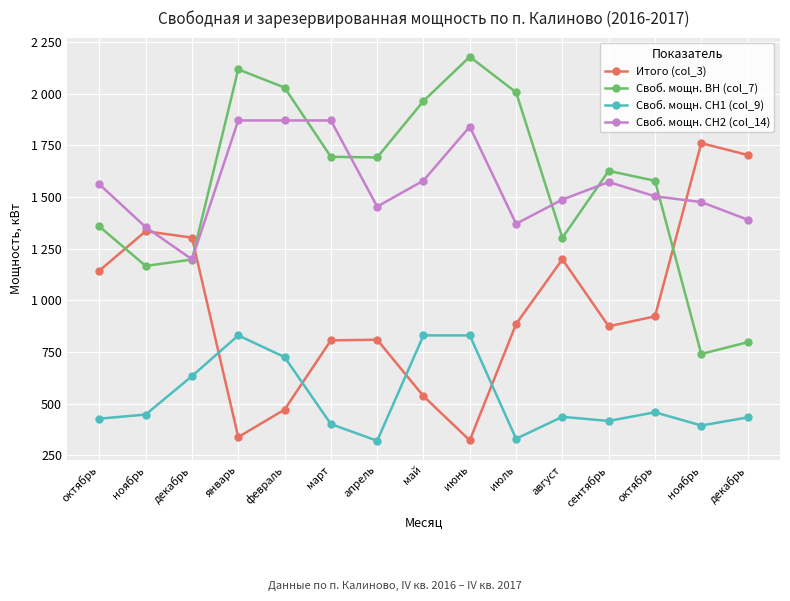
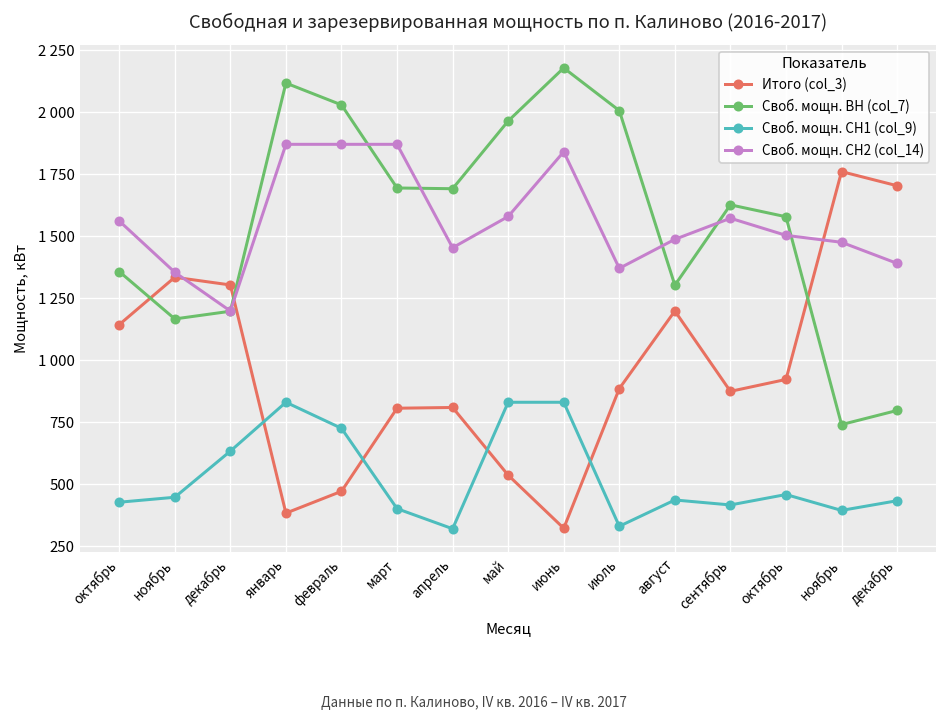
Итого (col_3), январь: 340 -> 380
